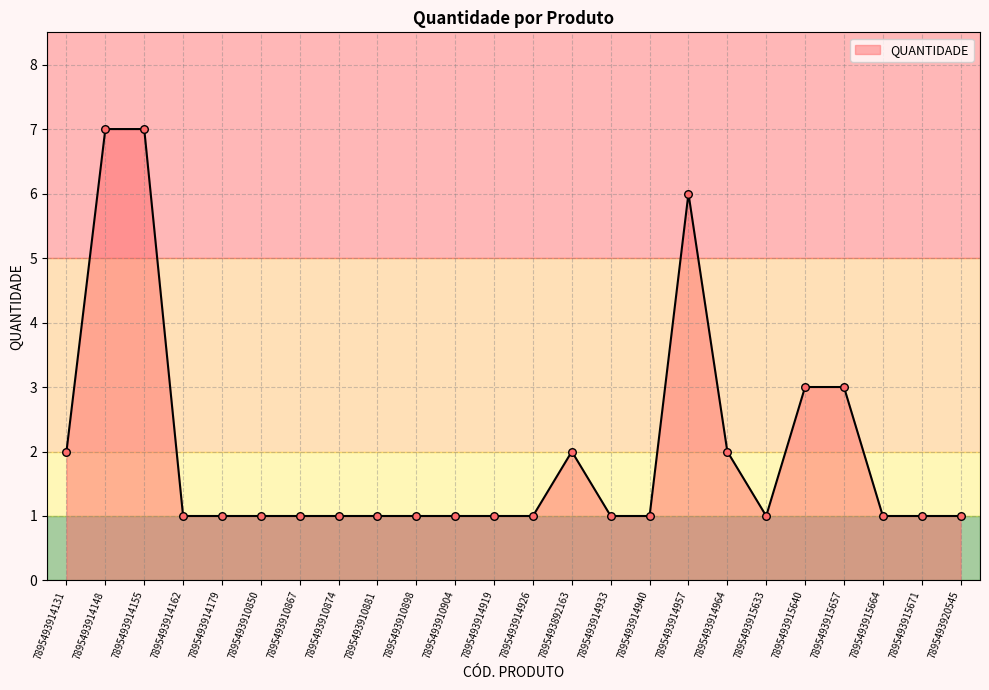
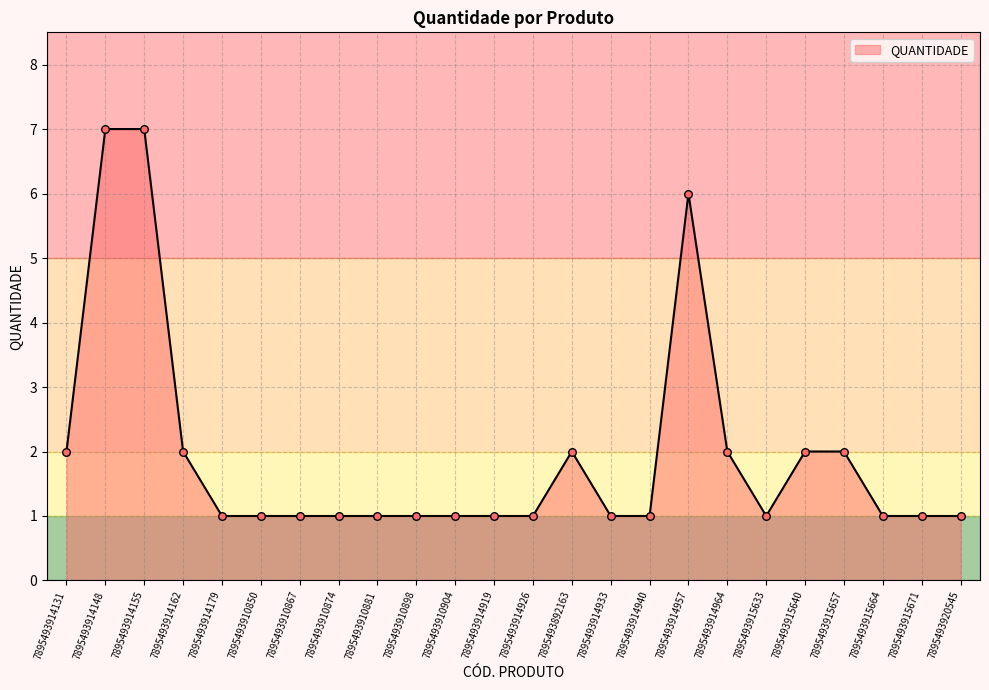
7895493914162: 1 -> 2
7895493915640: 3 -> 2
7895493915657: 3 -> 2
